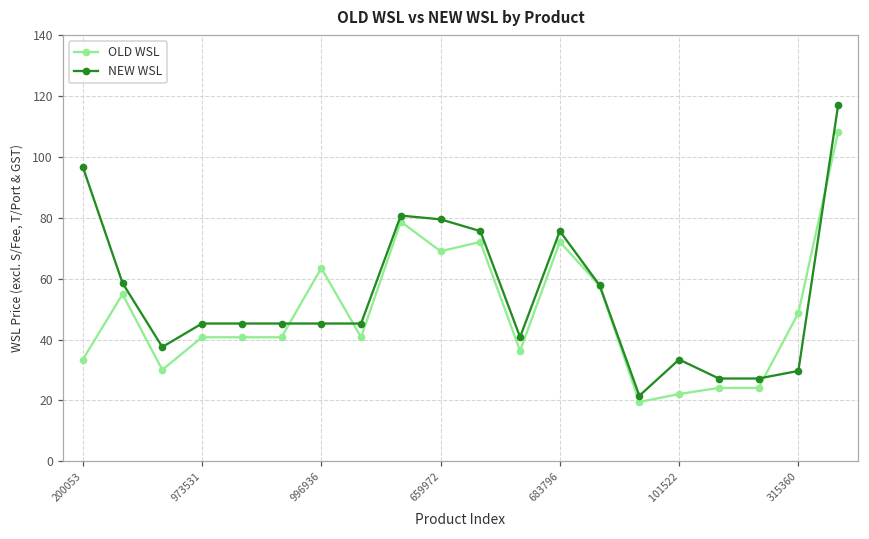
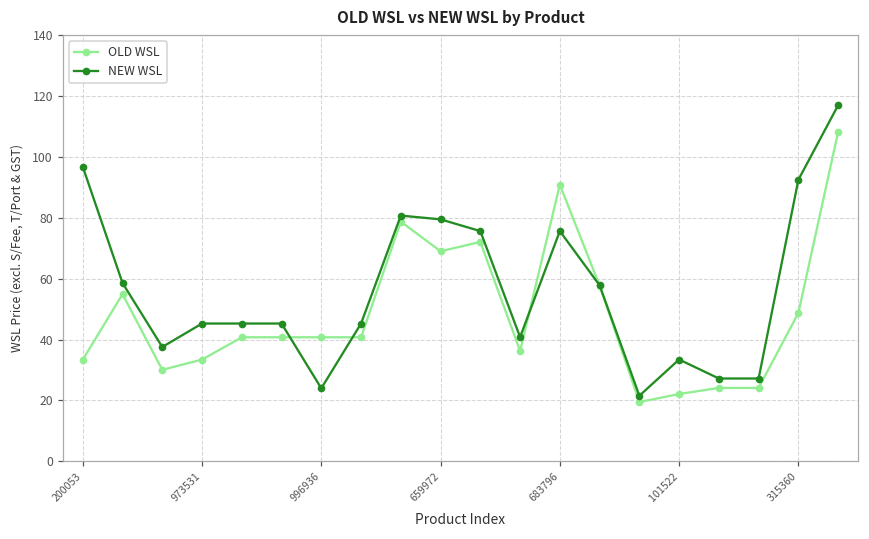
OLD WSL, 973531: 41 -> 33
OLD WSL, 996936: 64 -> 41
NEW WSL, 996936: 45 -> 24
OLD WSL, 683796: 72 -> 91
NEW WSL, 315360: 30 -> 93
